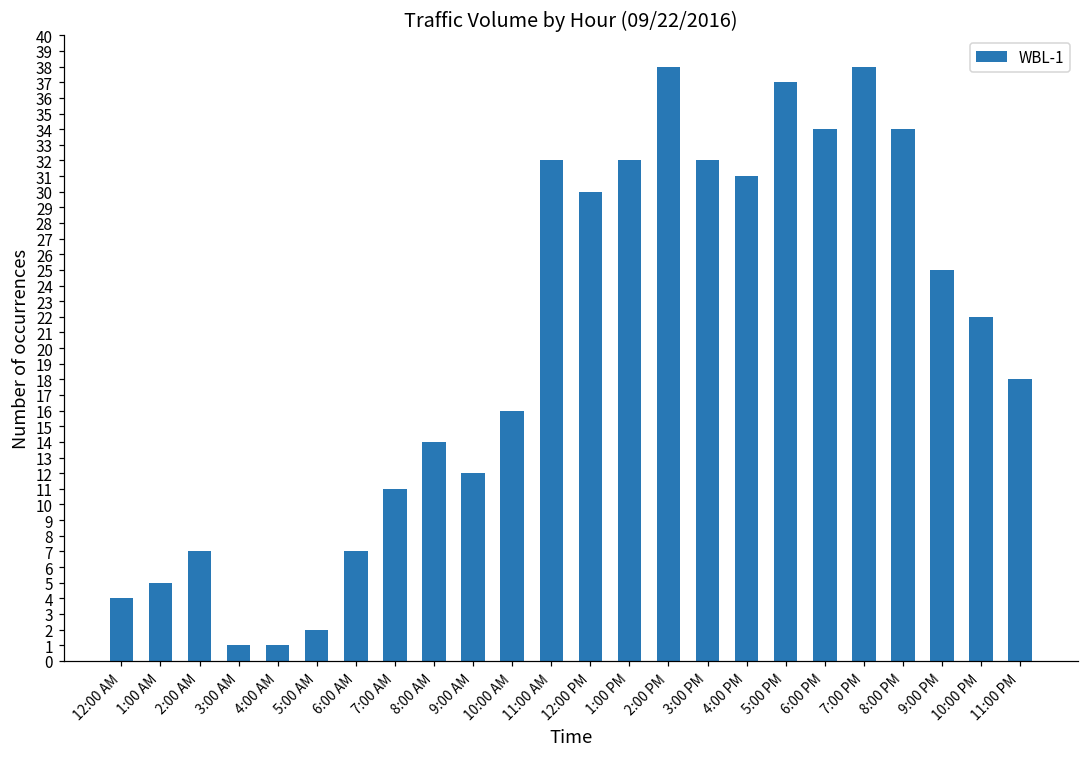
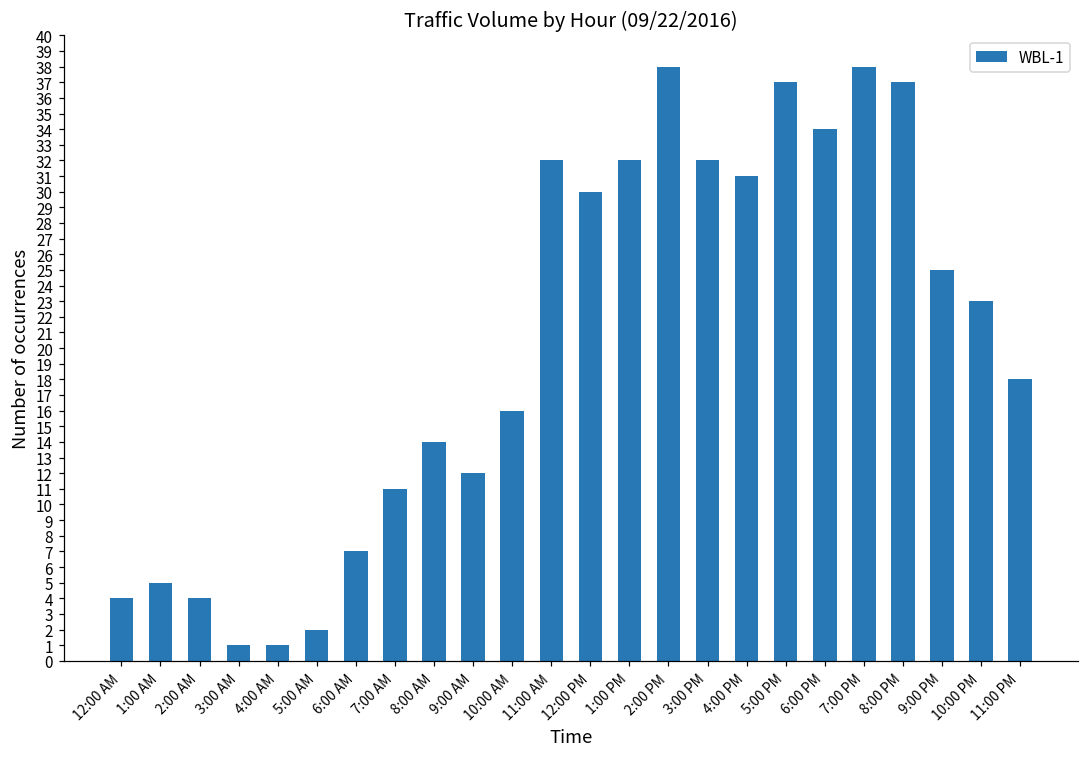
2:00 AM: 7 -> 4
8:00 PM: 34 -> 37
10:00 PM: 22 -> 23
